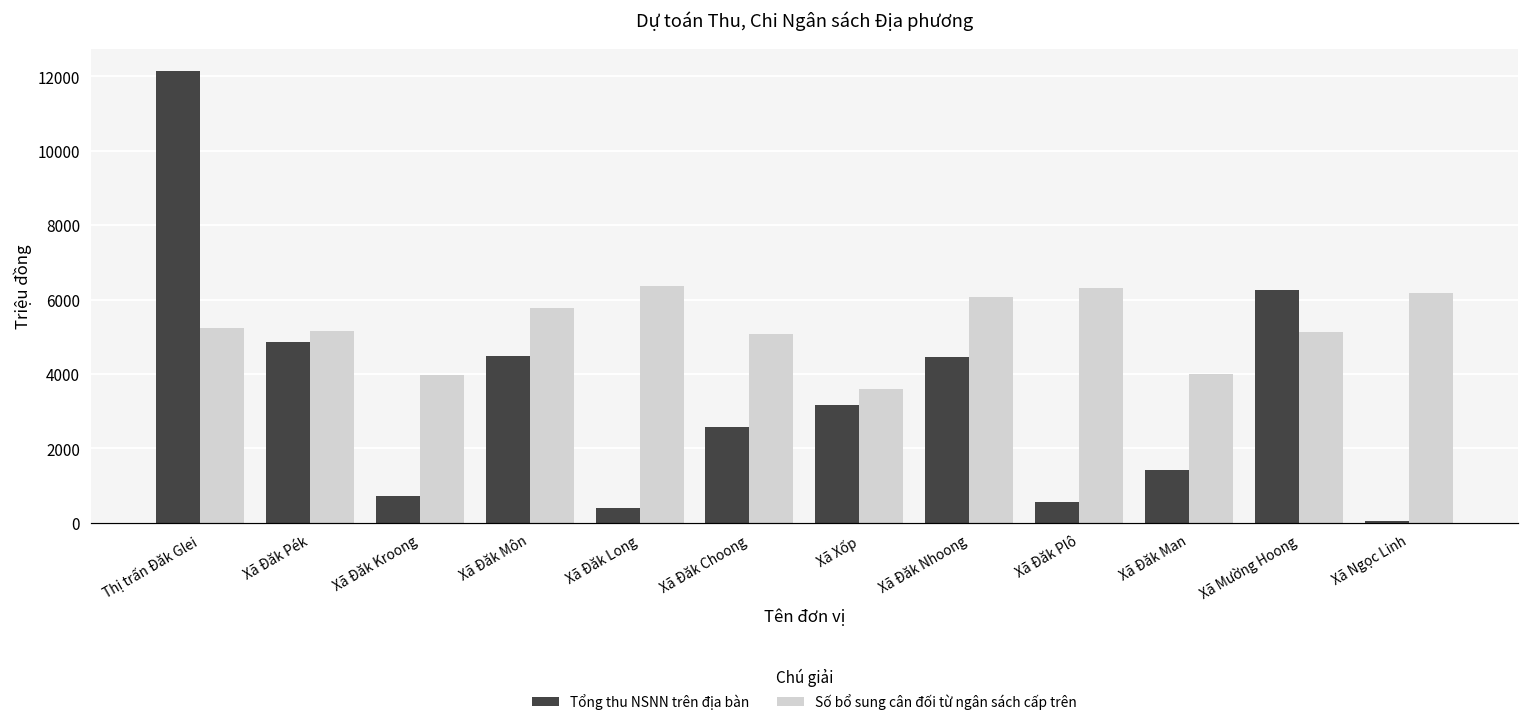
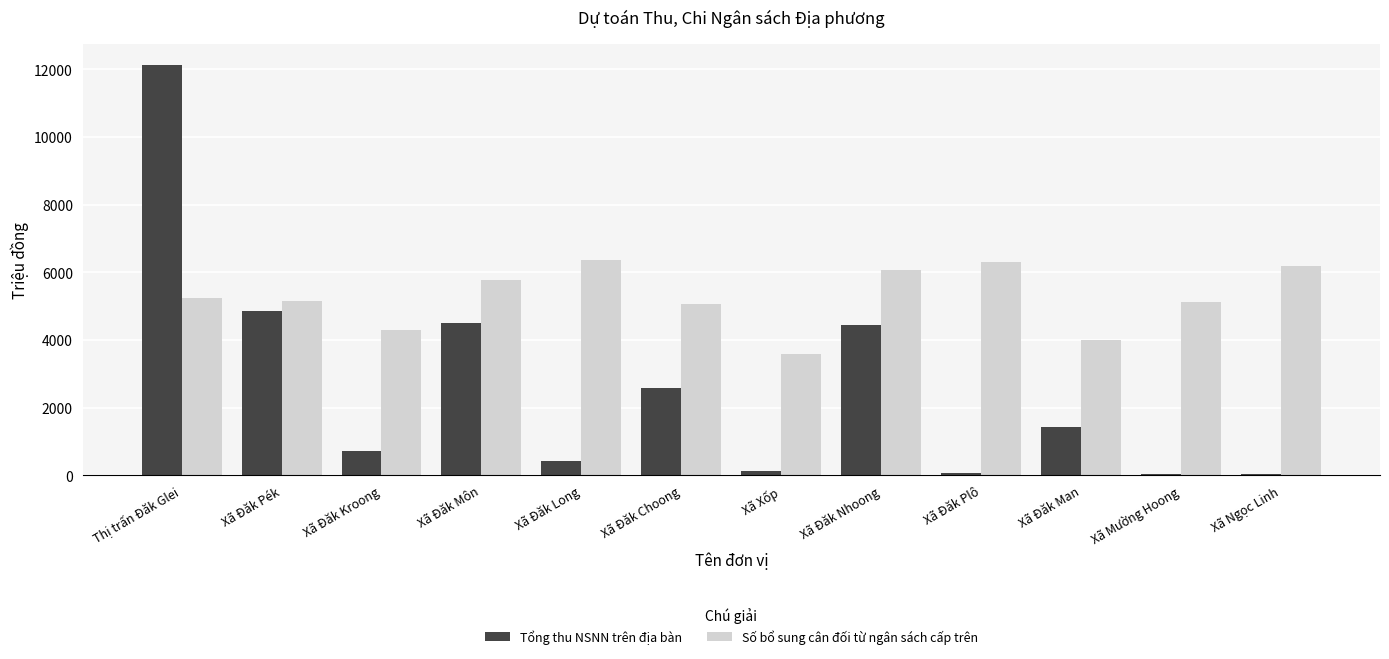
Số bổ sung cân đối từ ngân sách cấp trên, Xã Đăk Kroong: 4000 -> 4300
Tổng thu NSNN trên địa bàn, Xã Xốp: 3200 -> 100
Tổng thu NSNN trên địa bàn, Xã Đăk Plô: 600 -> 100
Tổng thu NSNN trên địa bàn, Xã Mường Hoong: 6300 -> 0
